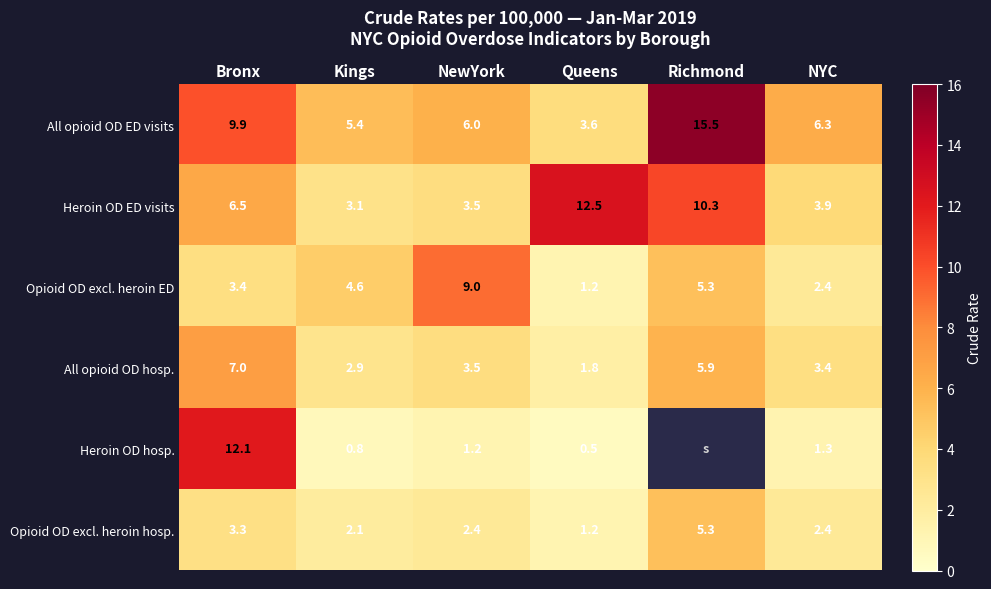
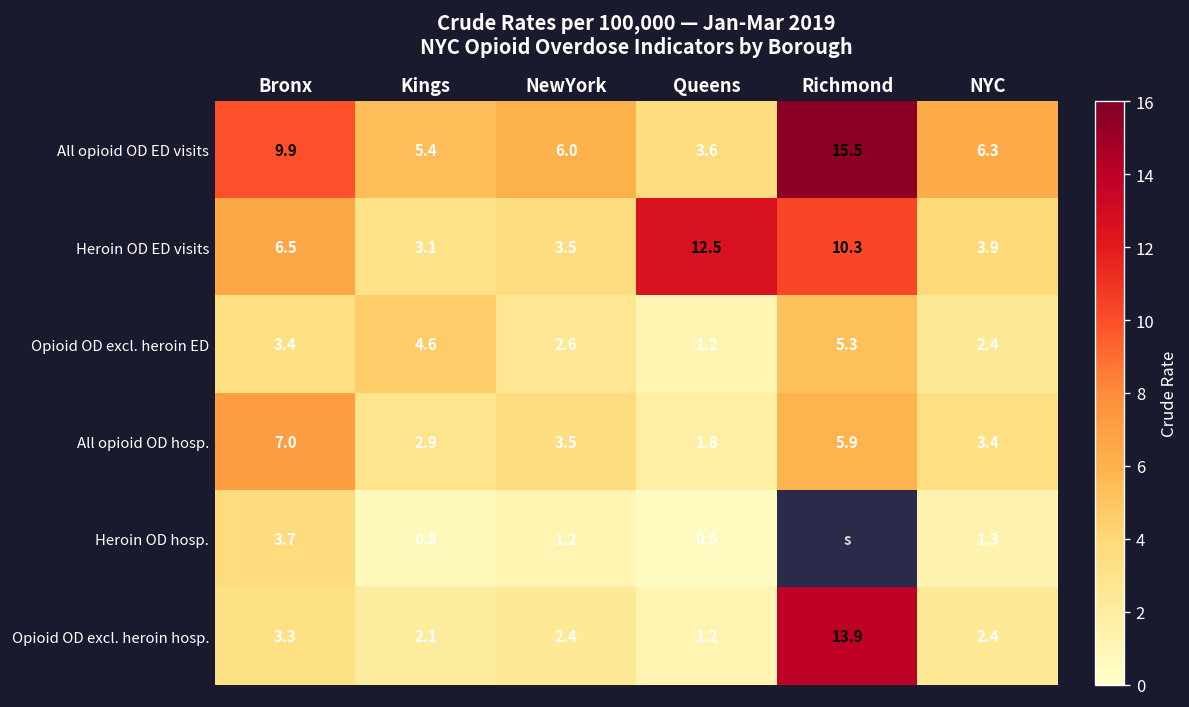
Opioid OD excl. heroin ED, NewYork: 9.0 -> 2.6
Heroin OD hosp., Bronx: 12.1 -> 3.7
Opioid OD excl. heroin hosp., Richmond: 5.3 -> 13.9
